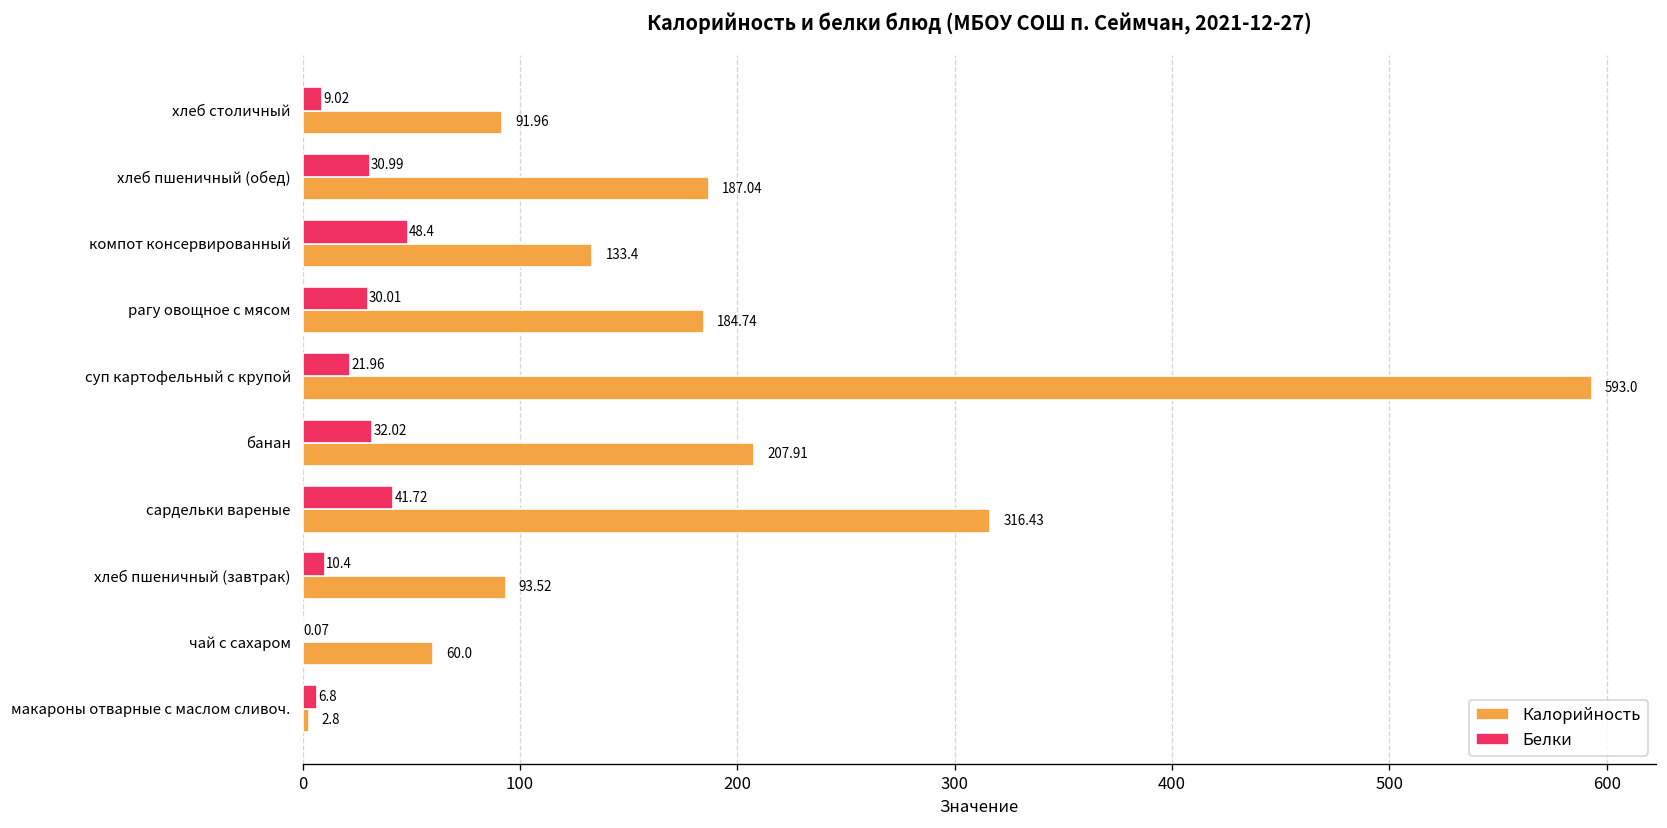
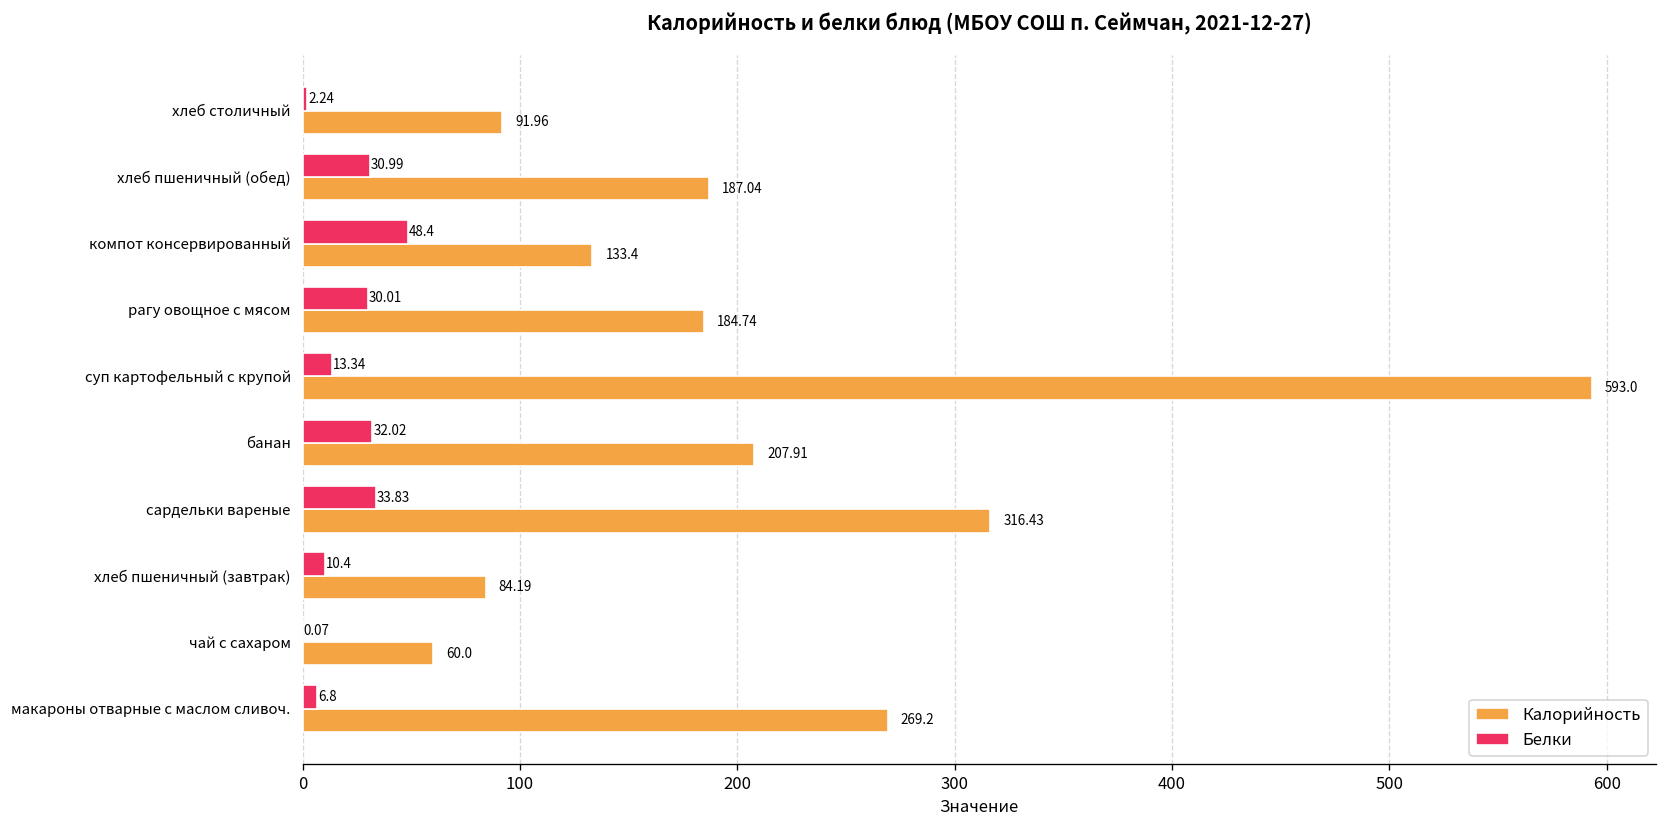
Белки, хлеб столичный: 9.02 -> 2.24
Белки, суп картофельный с крупой: 21.96 -> 13.34
Белки, сардельки вареные: 41.72 -> 33.83
Калорийность, хлеб пшеничный (завтрак): 93.52 -> 84.19
Калорийность, макароны отварные с маслом сливоч.: 2.8 -> 269.2
